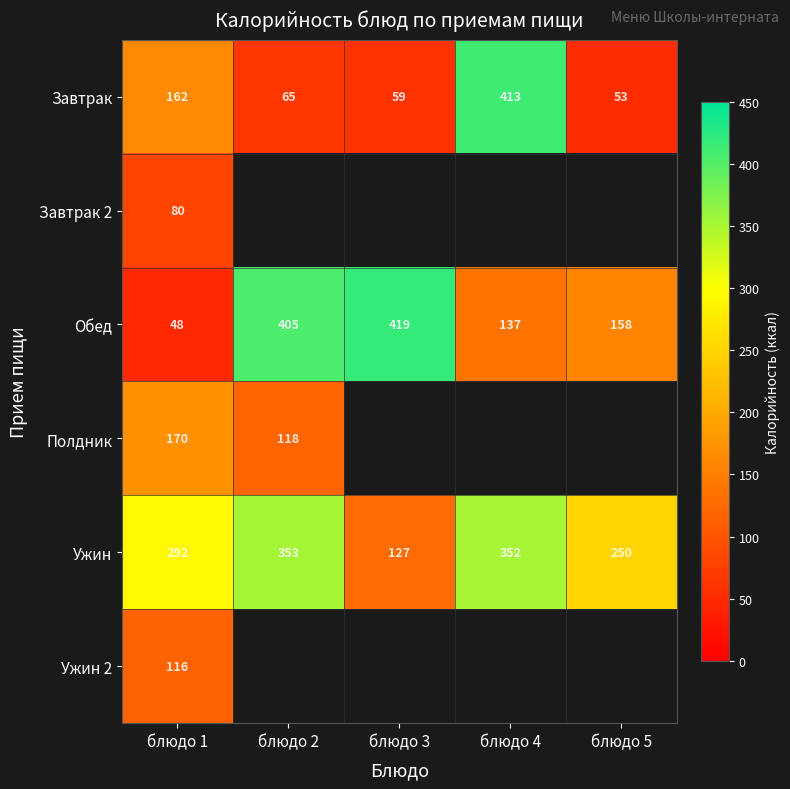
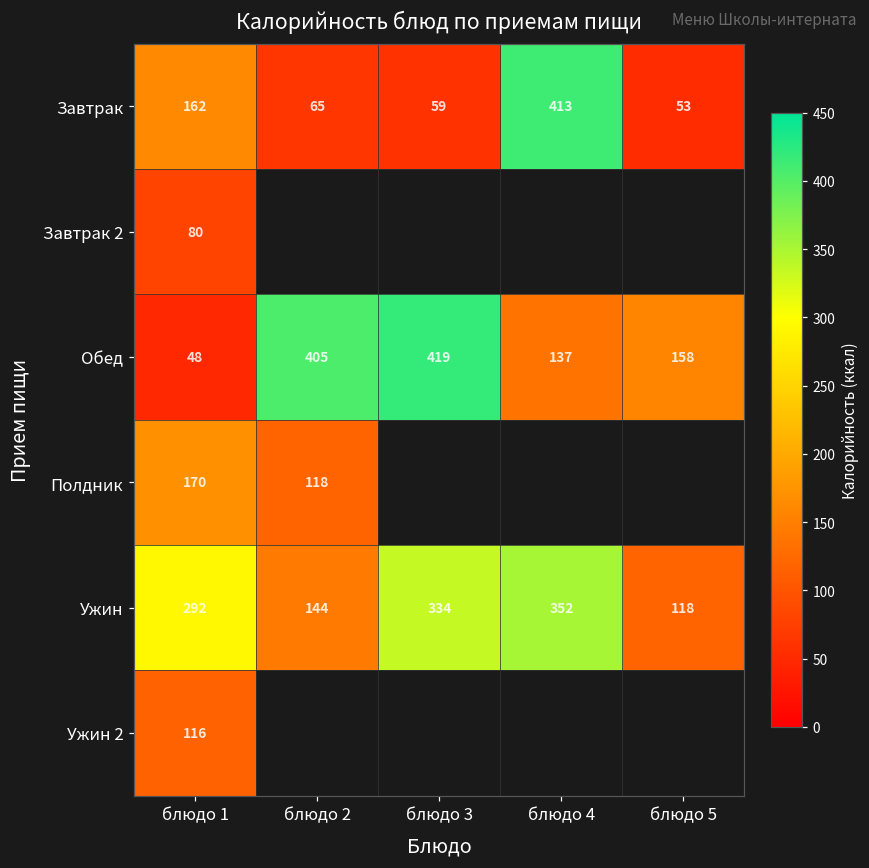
Ужин, блюдо 2: 353 -> 144
Ужин, блюдо 3: 127 -> 334
Ужин, блюдо 5: 250 -> 118
